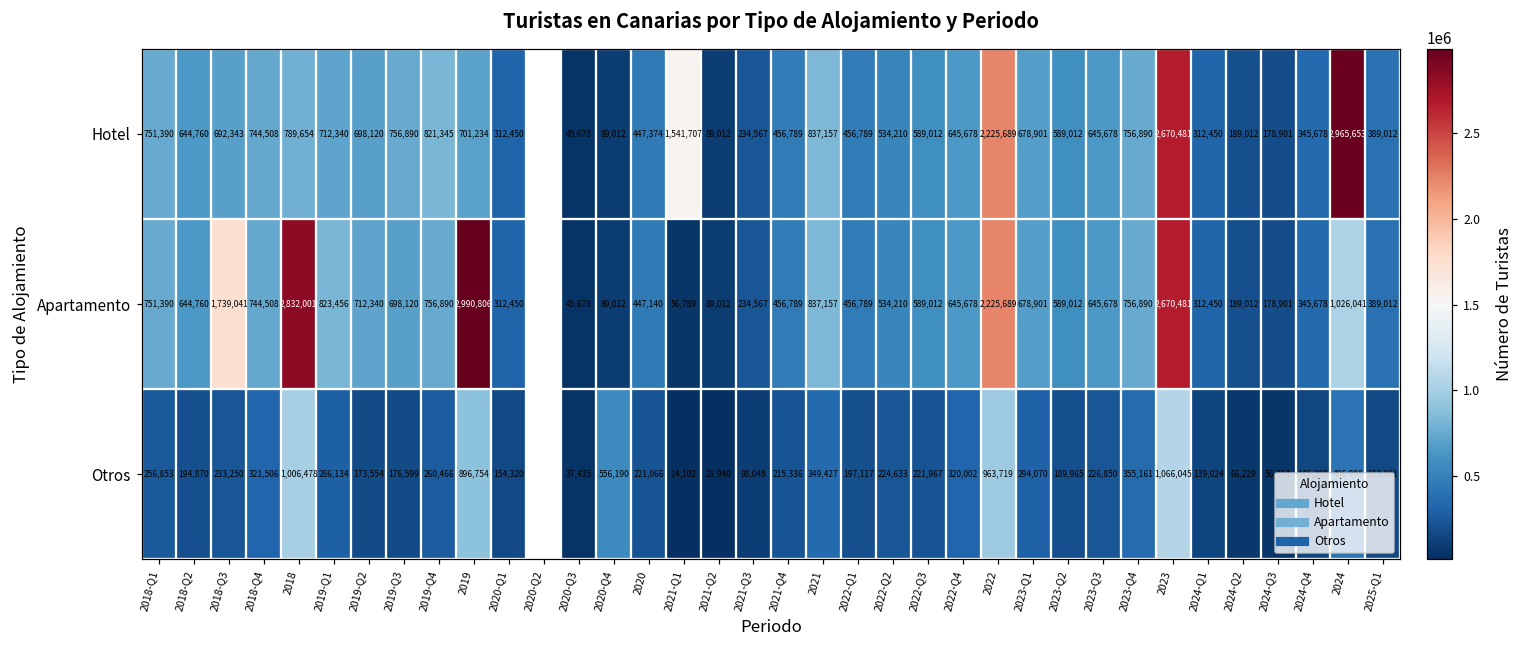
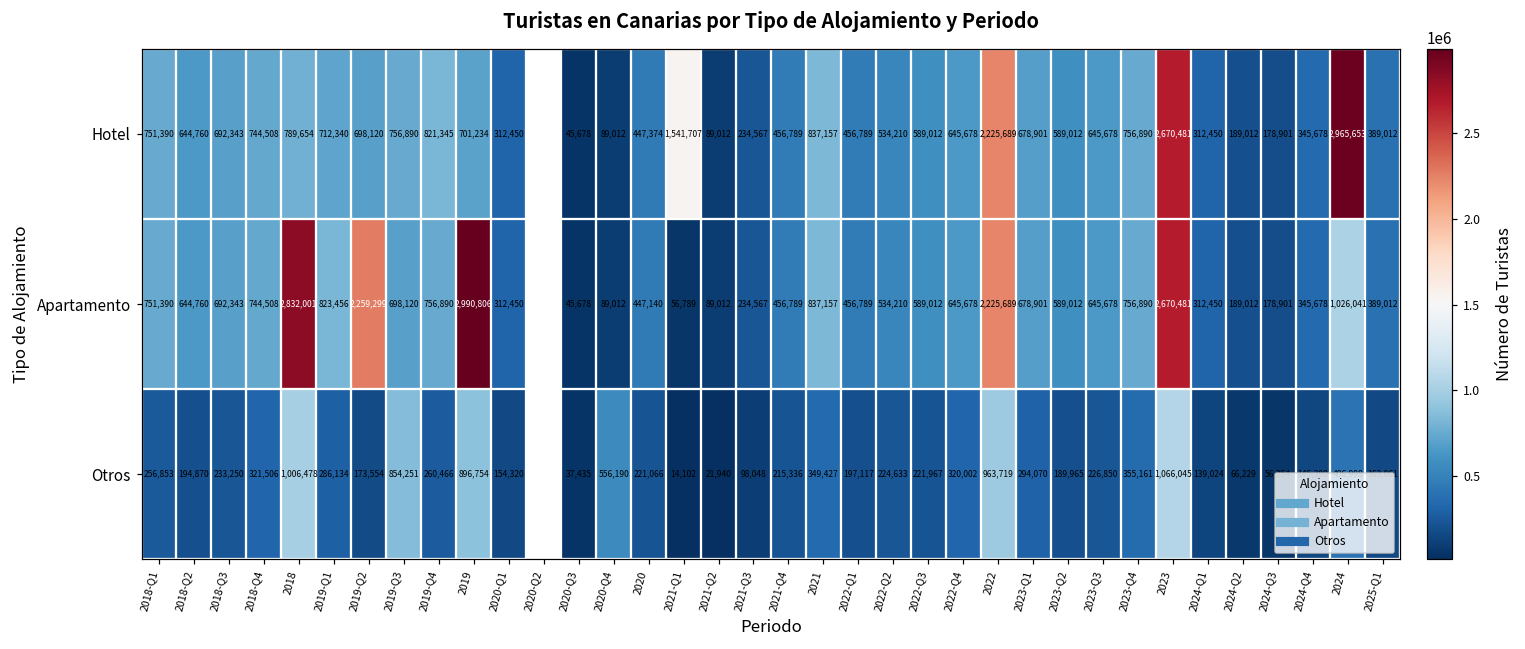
Apartamento, 2018-Q3: 1,739,041 -> 692,343
Apartamento, 2019-Q2: 712,340 -> 2,259,299
Otros, 2019-Q3: 176,599 -> 854,251
